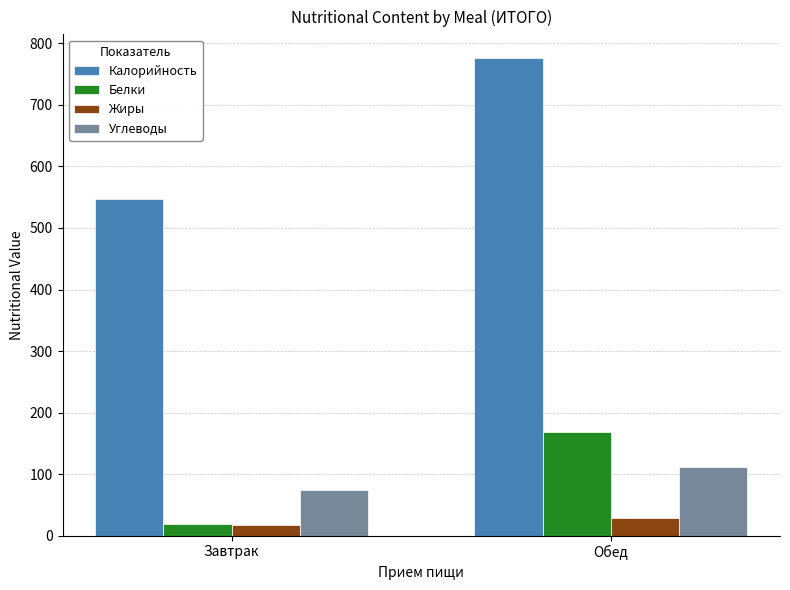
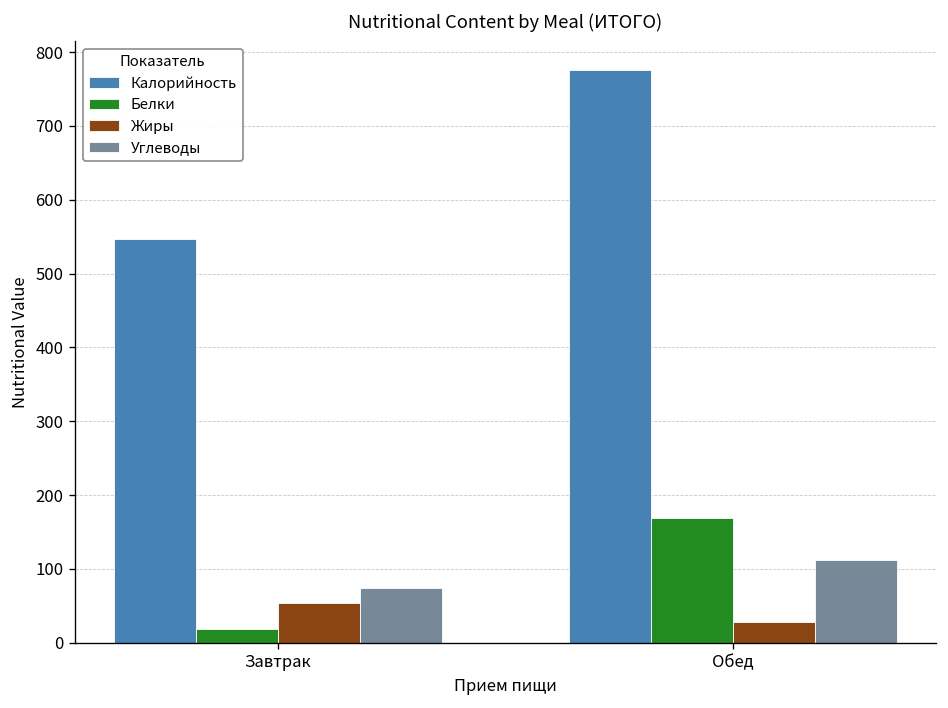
Жиры, Завтрак: 20 -> 50
